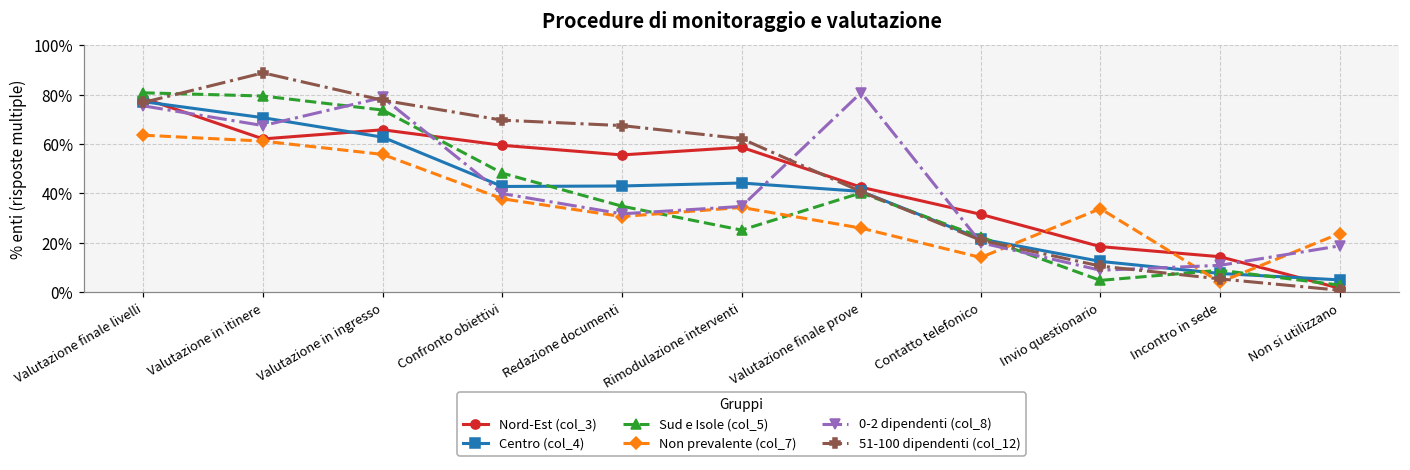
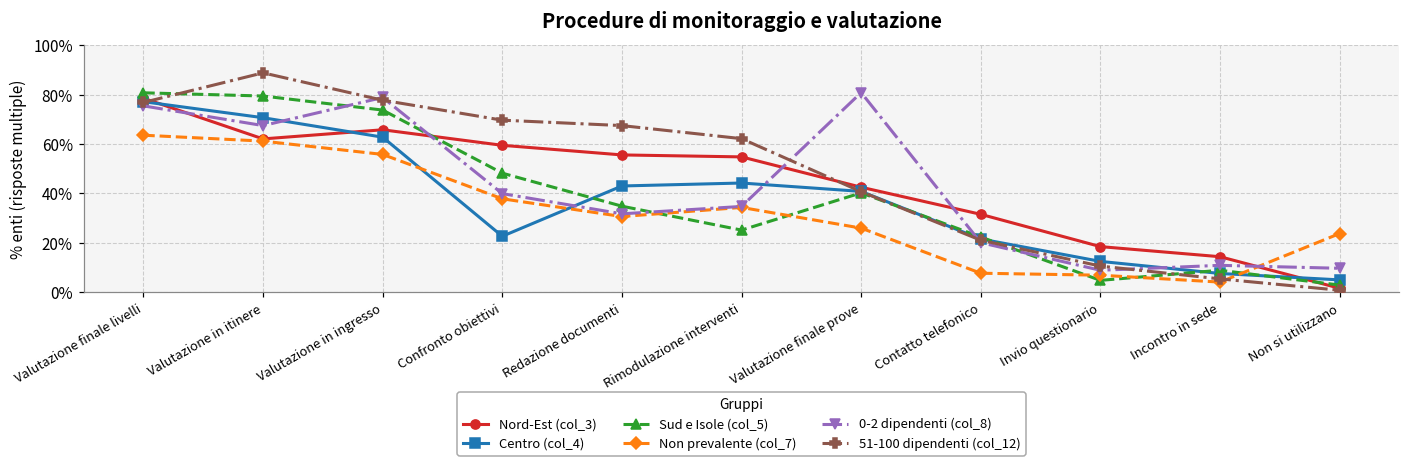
Centro (col_4), Confronto obiettivi: 43% -> 23%
Nord-Est (col_3), Rimodulazione interventi: 59% -> 55%
Non prevalente (col_7), Contatto telefonico: 14% -> 8%
Non prevalente (col_7), Invio questionario: 34% -> 7%
0-2 dipendenti (col_8), Non si utilizzano: 19% -> 10%
